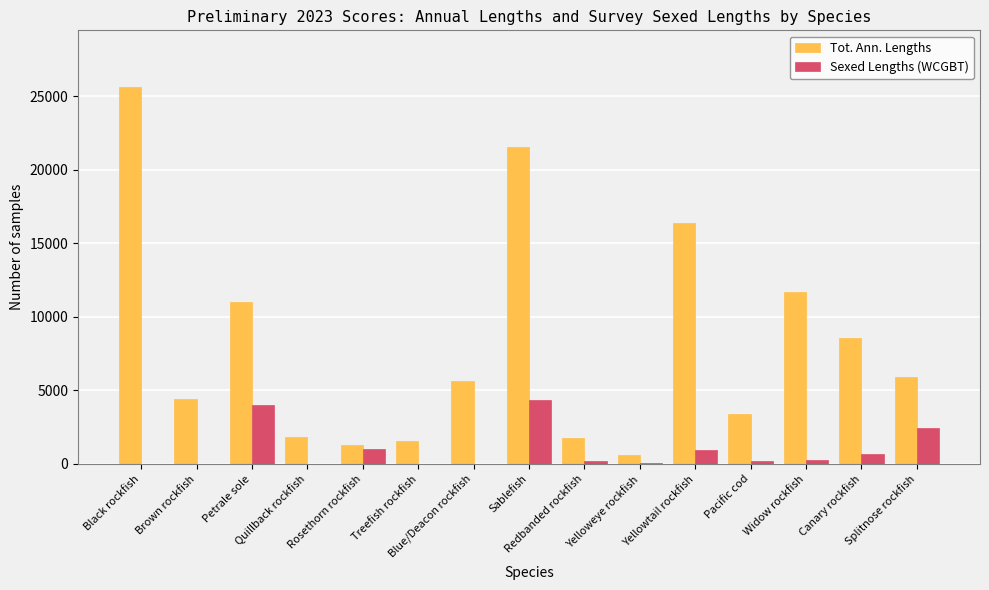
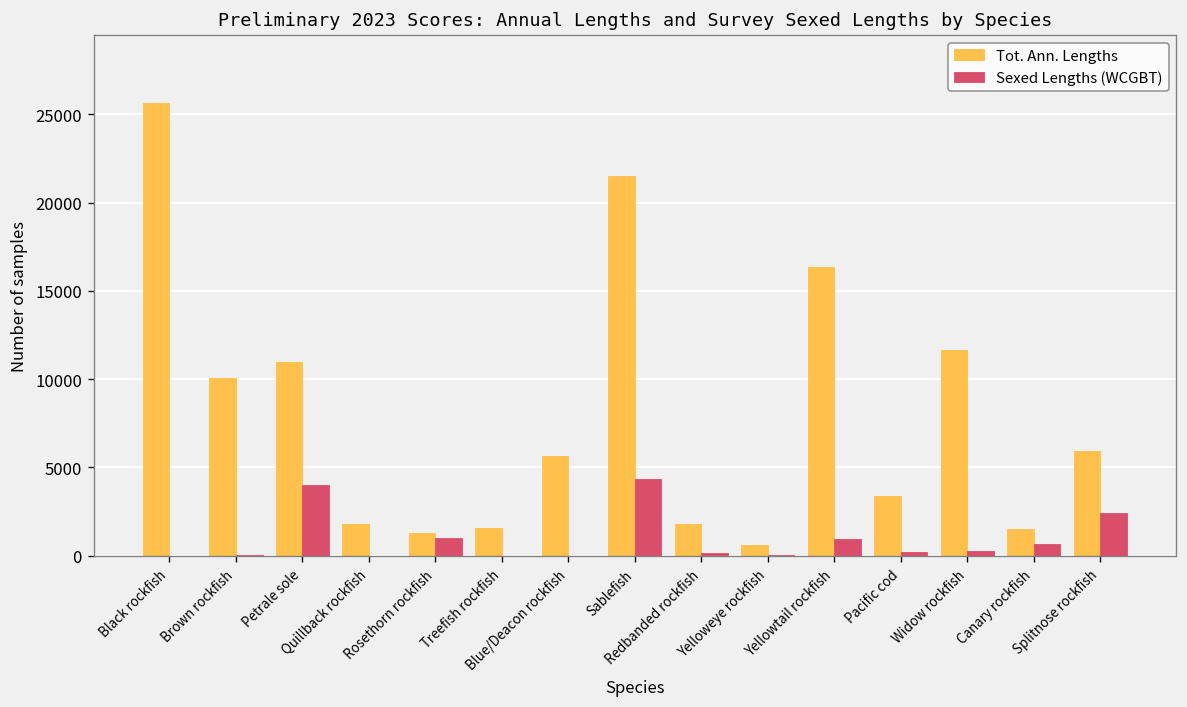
Tot. Ann. Lengths, Brown rockfish: 4400 -> 10100
Tot. Ann. Lengths, Canary rockfish: 8500 -> 1500
